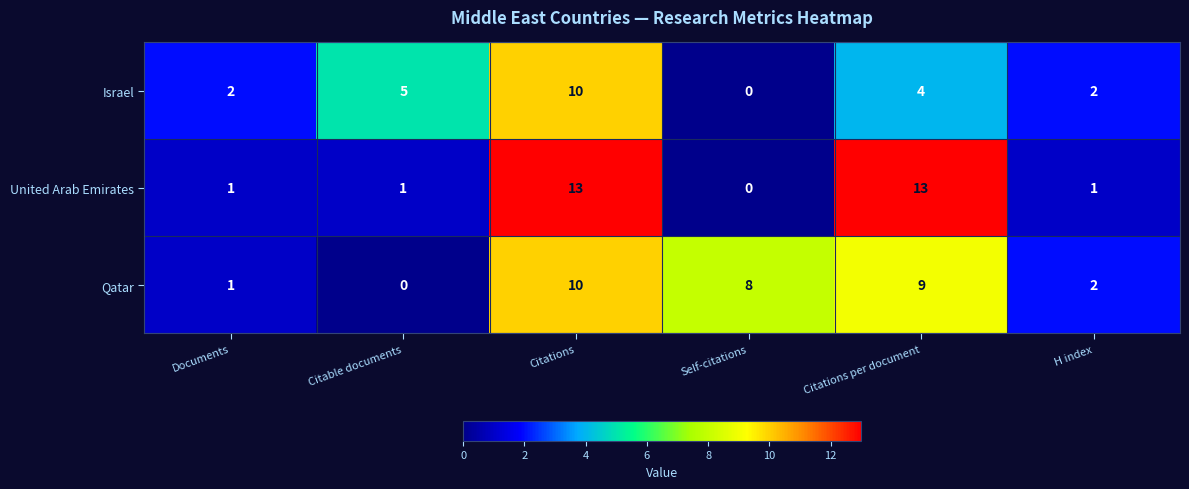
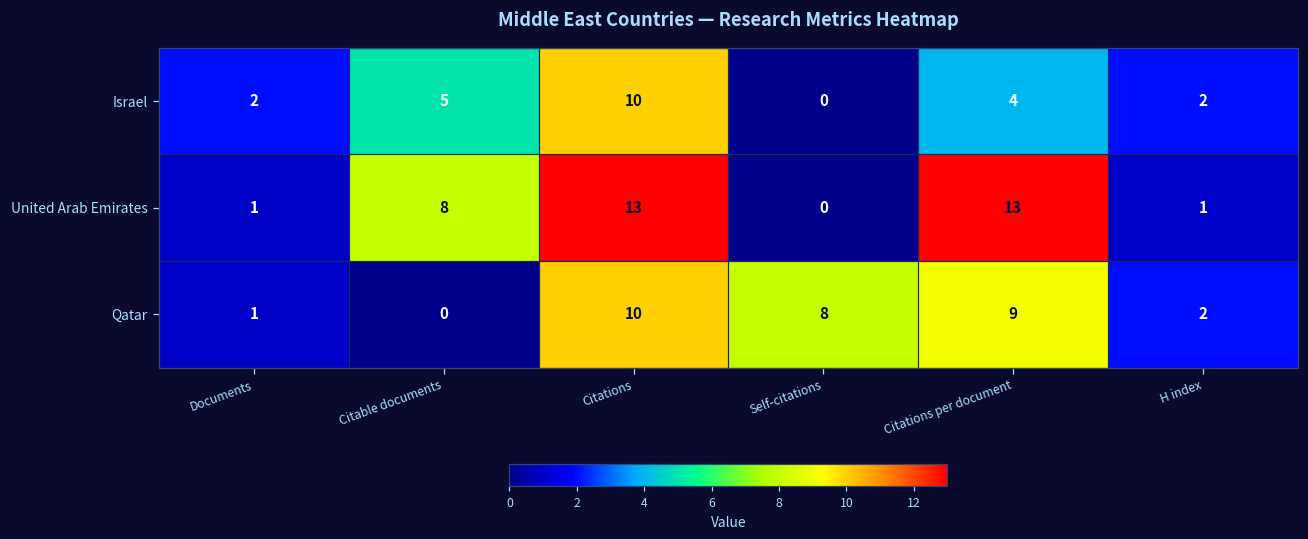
United Arab Emirates, Citable documents: 1 -> 8
